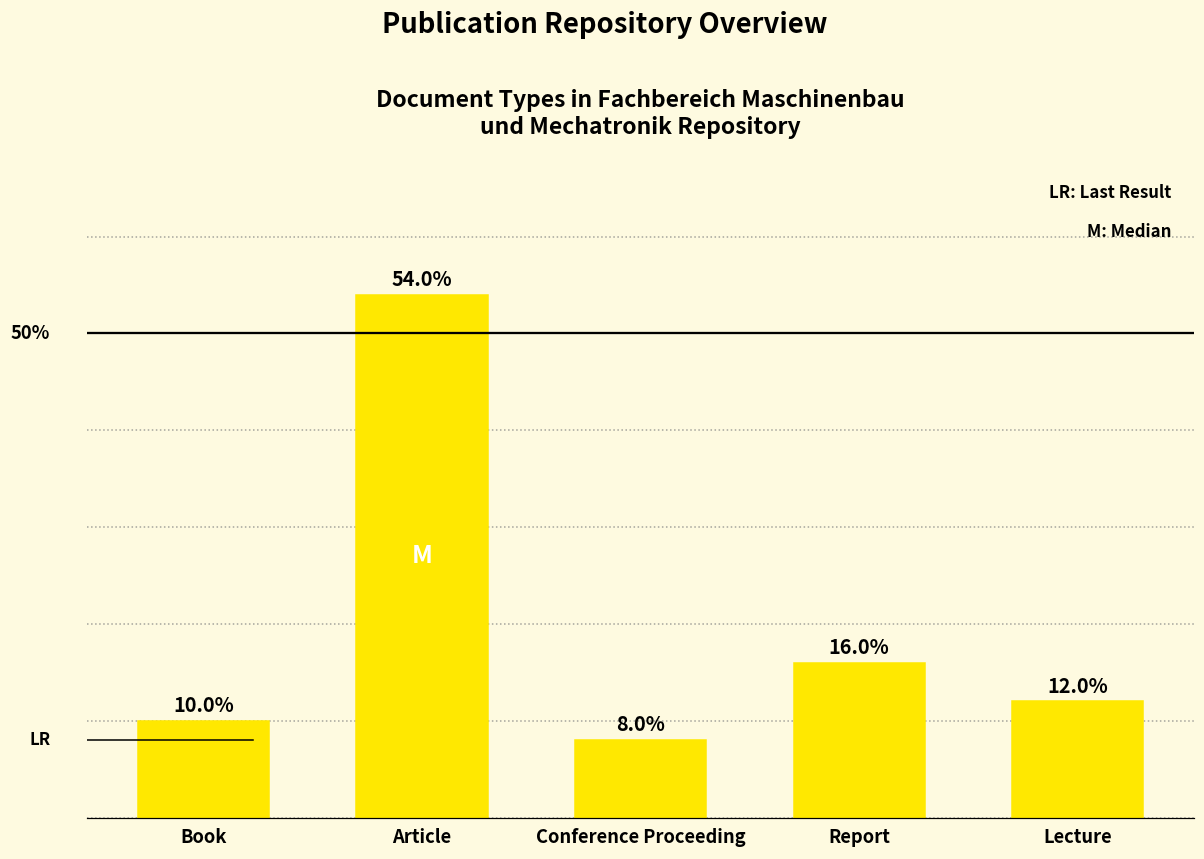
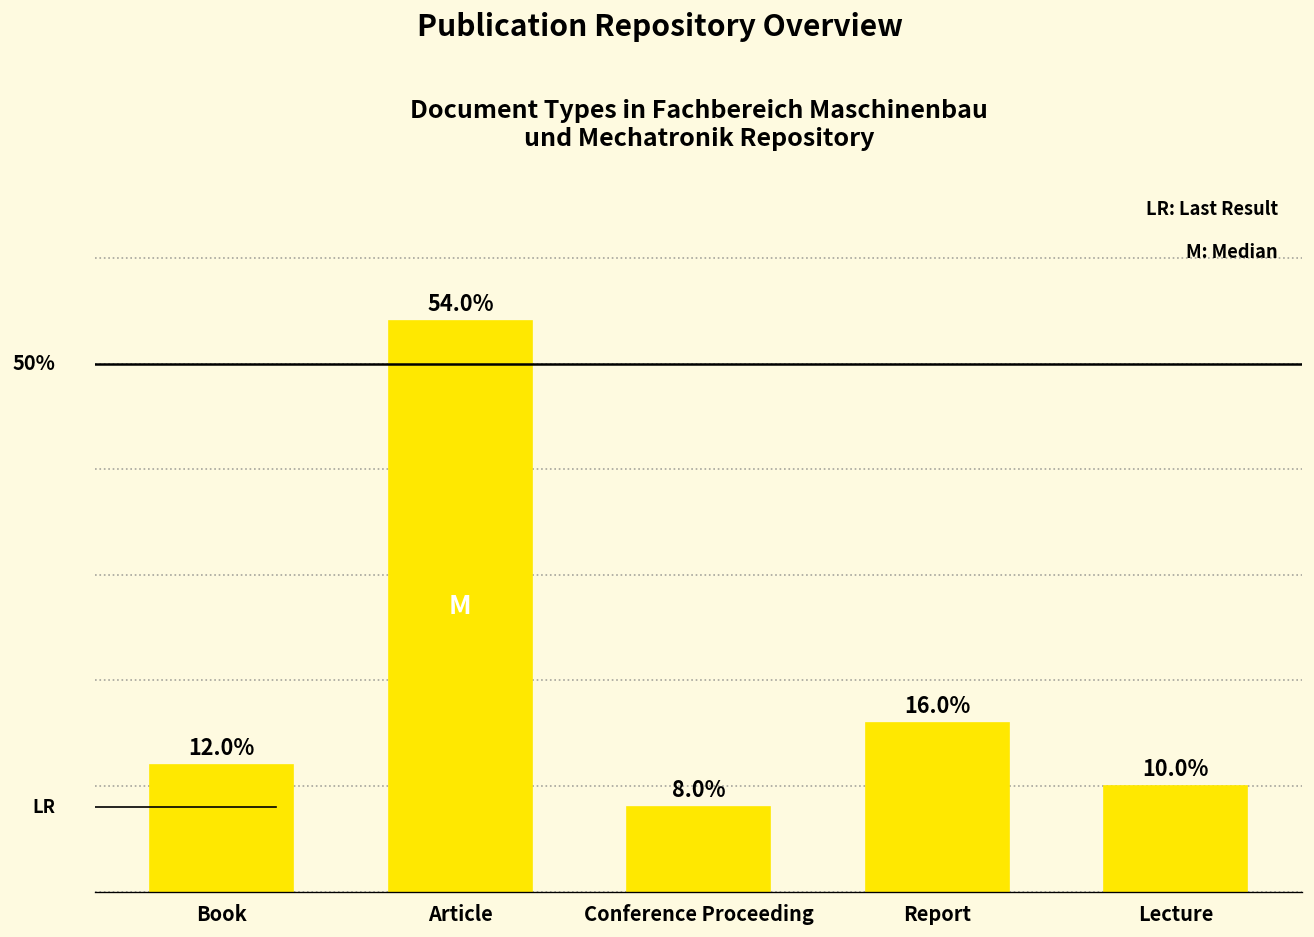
Book: 10.0% -> 12.0%
Lecture: 12.0% -> 10.0%
